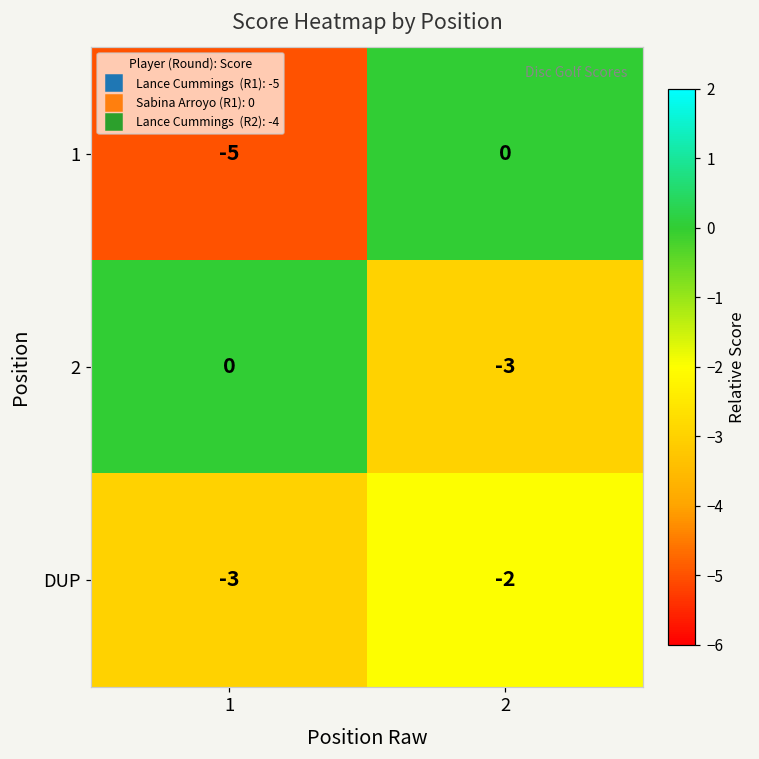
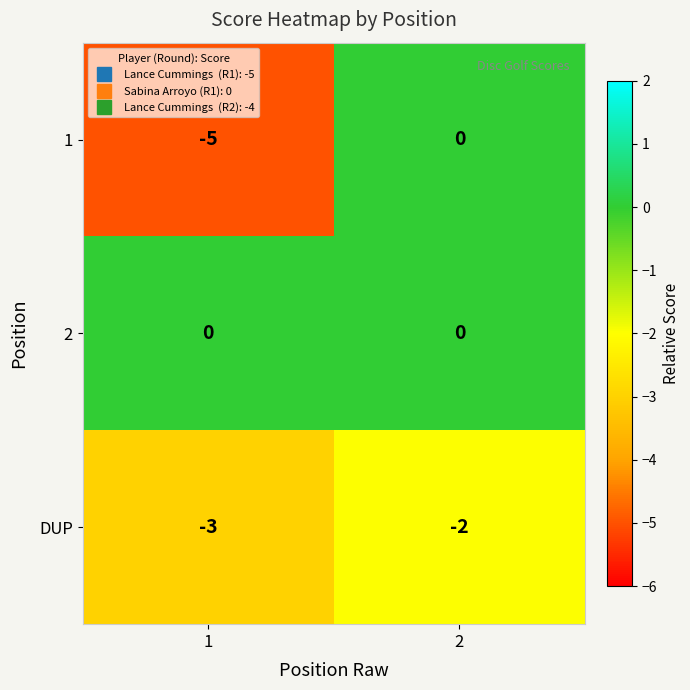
2, 2: -3 -> 0
